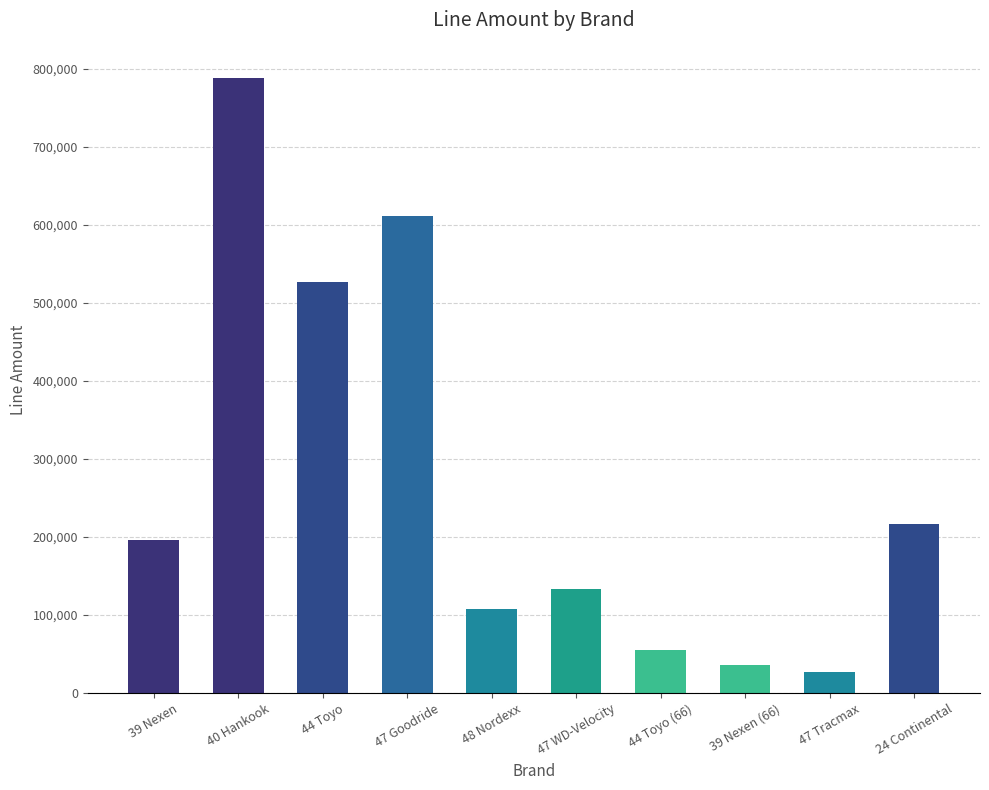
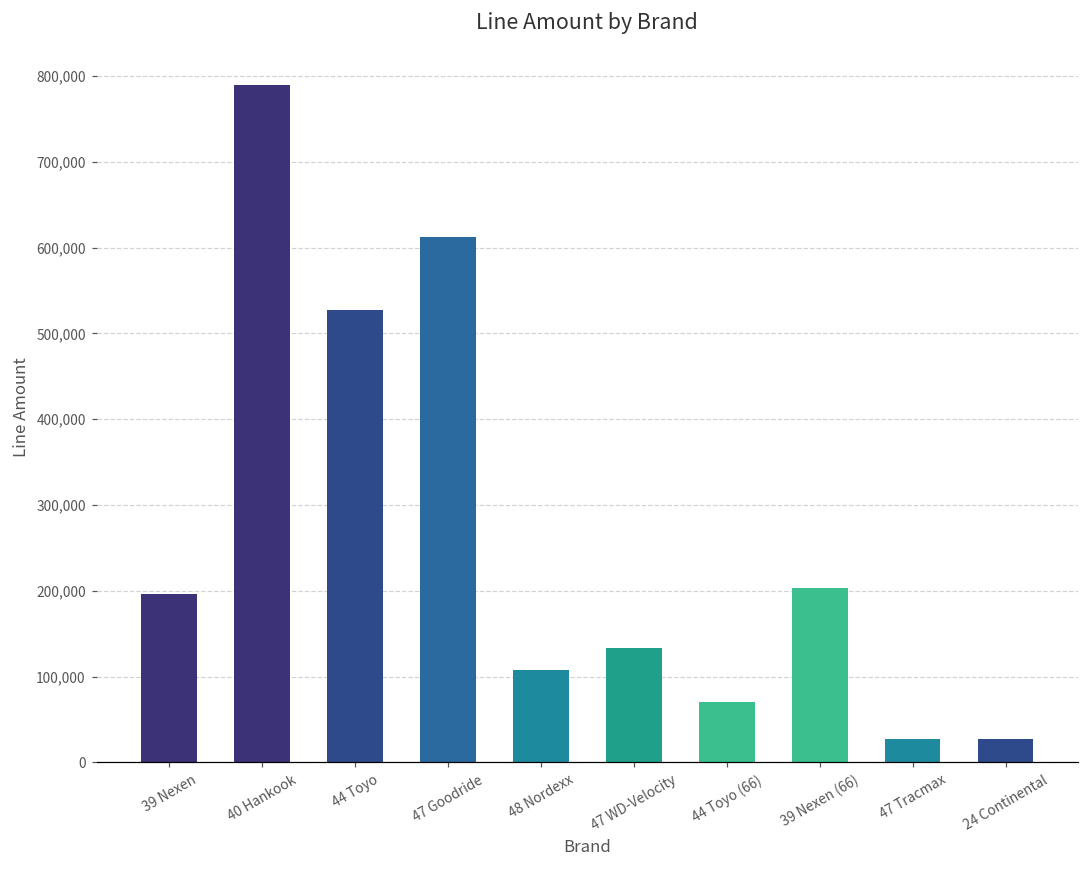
44 Toyo (66): 60,000 -> 70,000
39 Nexen (66): 40,000 -> 200,000
24 Continental: 220,000 -> 30,000
